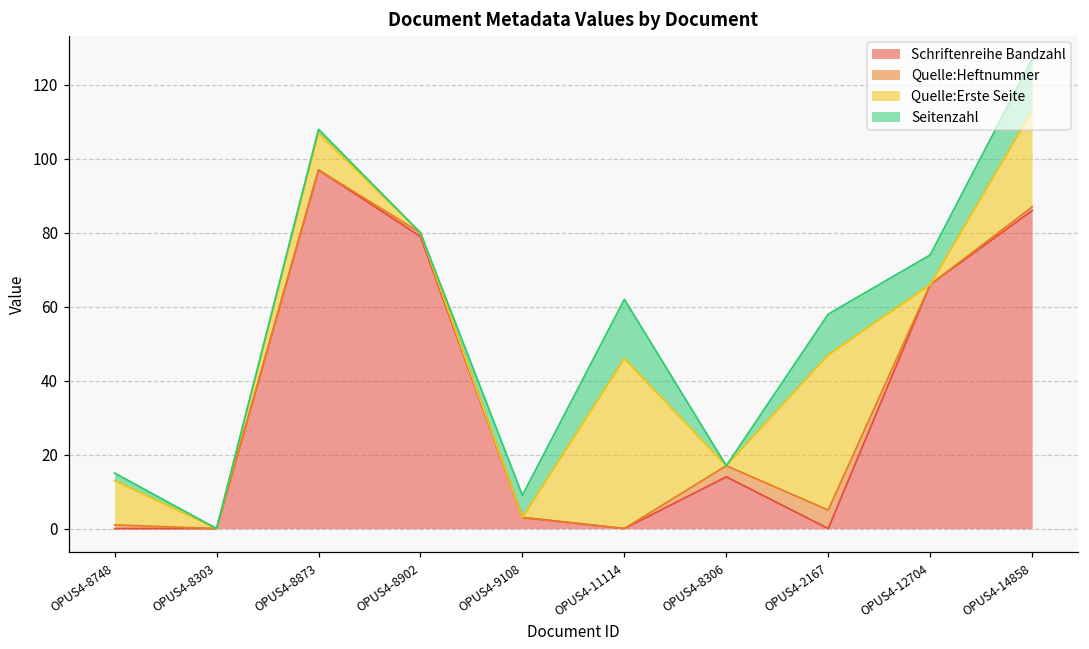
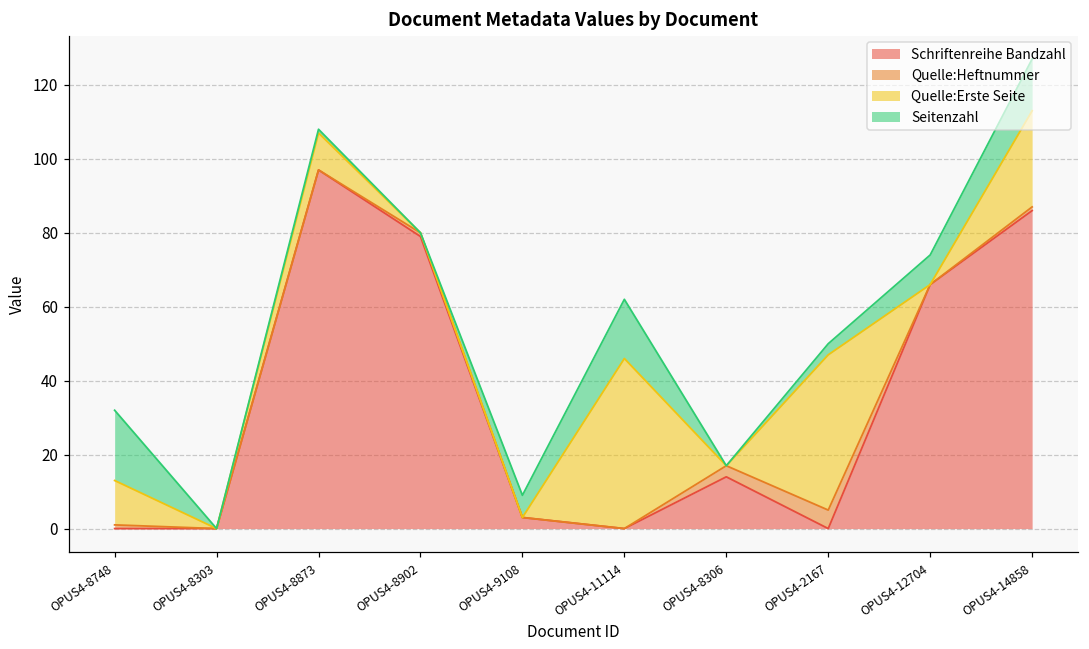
Seitenzahl, OPUS4-8748: 2 -> 19
Seitenzahl, OPUS4-2167: 11 -> 3
